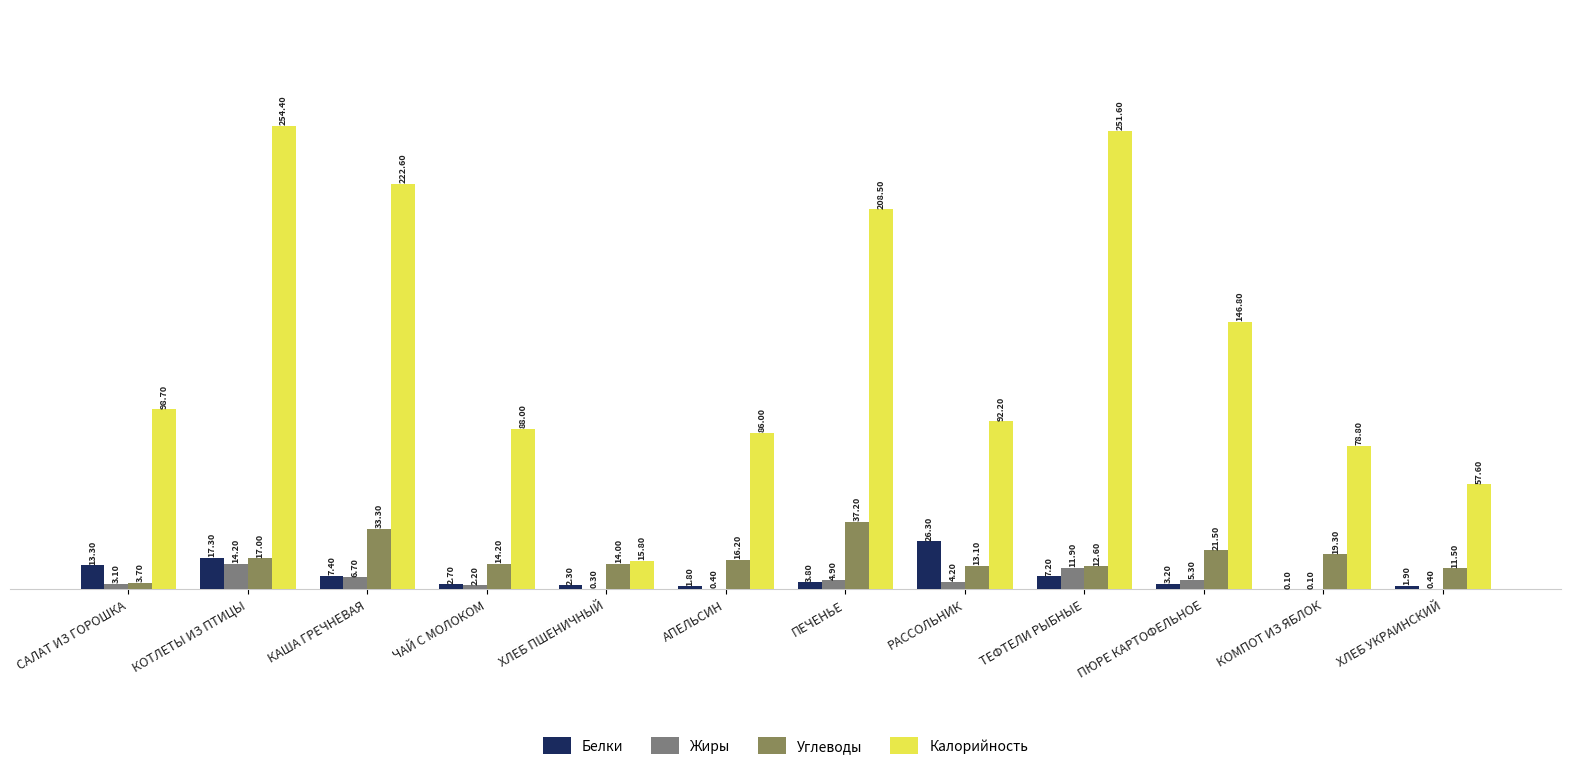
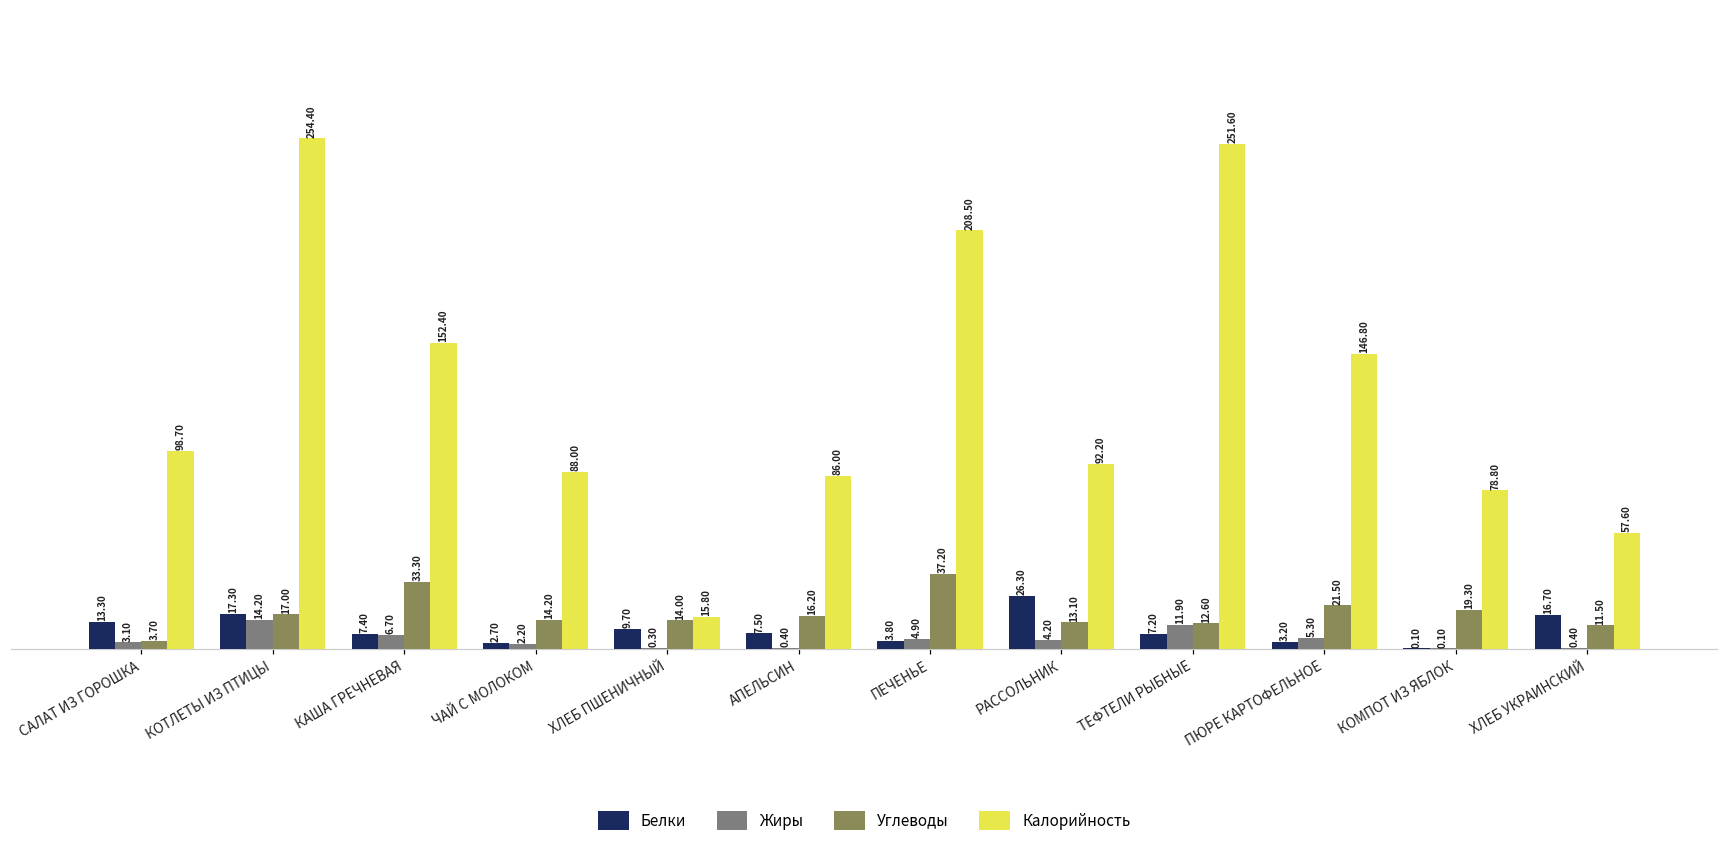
Калорийность, КАША ГРЕЧНЕВАЯ: 222.60 -> 152.40
Белки, ХЛЕБ ПШЕНИЧНЫЙ: 2.30 -> 9.70
Белки, АПЕЛЬСИН: 1.80 -> 7.50
Белки, ХЛЕБ УКРАИНСКИЙ: 1.90 -> 16.70
